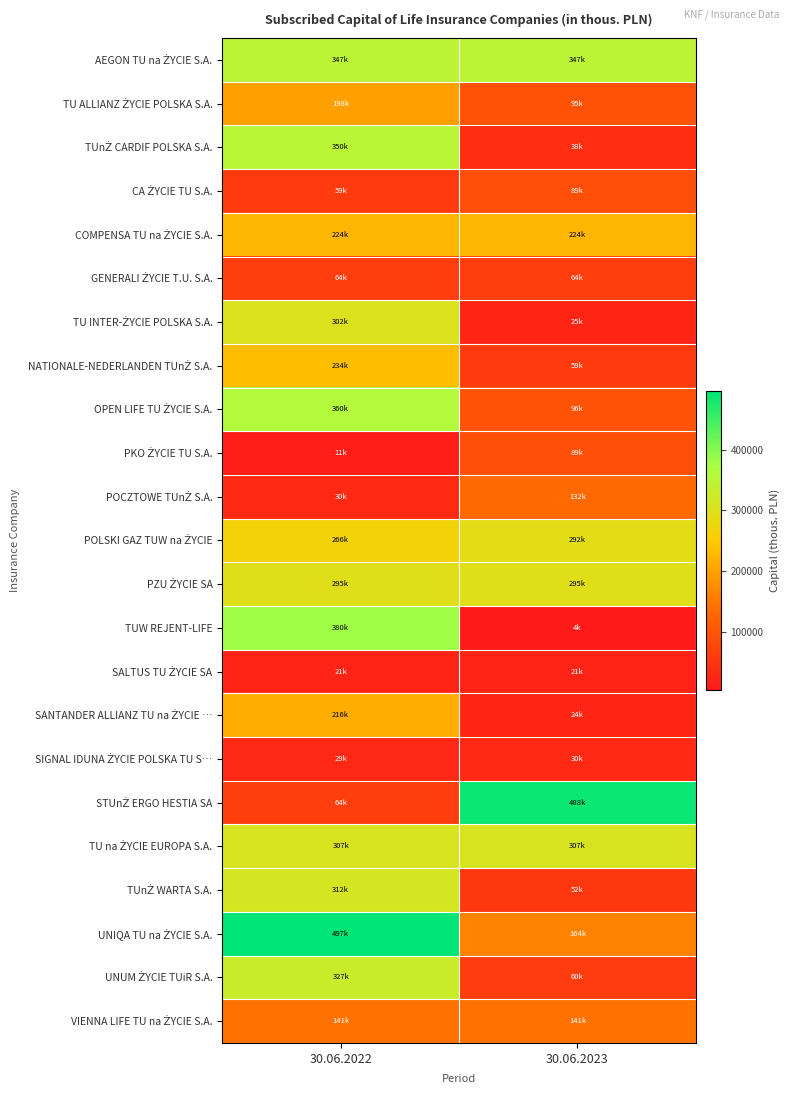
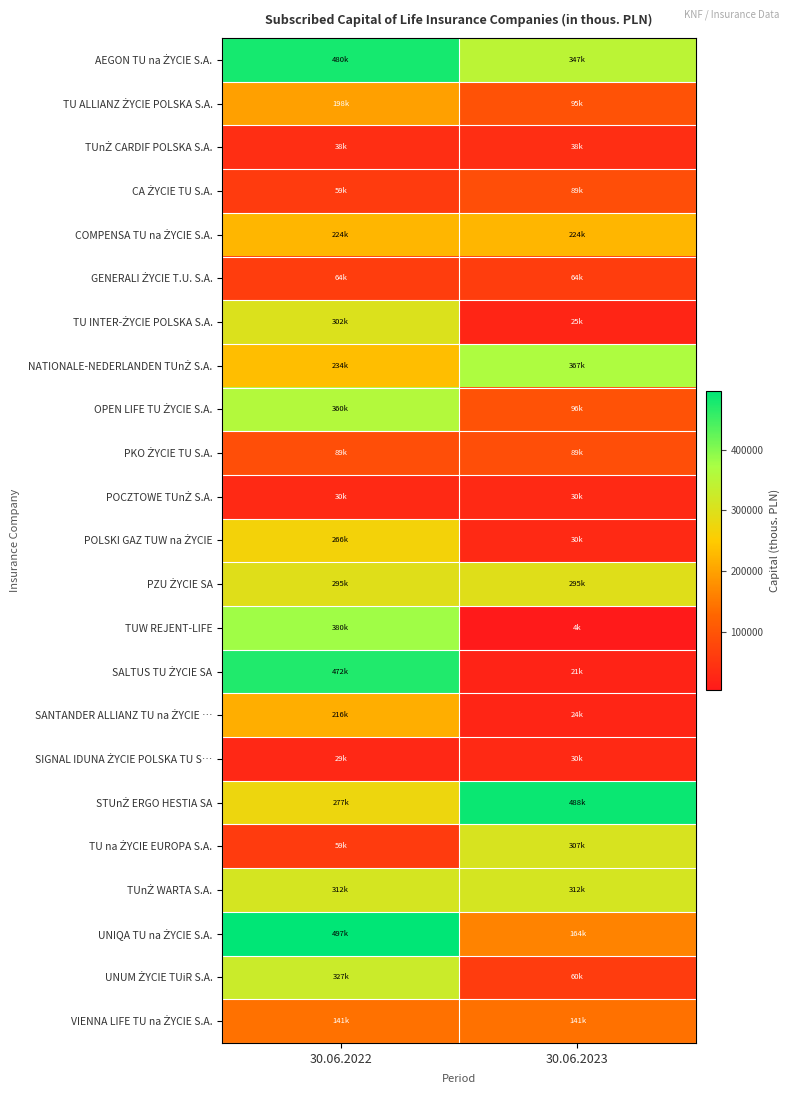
AEGON TU na ŻYCIE S.A., 30.06.2022: 347k -> 480k
TUnŻ CARDIF POLSKA S.A., 30.06.2022: 350k -> 38k
NATIONALE-NEDERLANDEN TUnŻ S.A., 30.06.2023: 59k -> 367k
PKO ŻYCIE TU S.A., 30.06.2022: 11k -> 89k
POCZTOWE TUnŻ S.A., 30.06.2023: 132k -> 30k
POLSKI GAZ TUW na ŻYCIE, 30.06.2023: 292k -> 30k
SALTUS TU ŻYCIE SA, 30.06.2022: 21k -> 472k
STUnŻ ERGO HESTIA SA, 30.06.2022: 64k -> 277k
TU na ŻYCIE EUROPA S.A., 30.06.2022: 307k -> 59k
TUnŻ WARTA S.A., 30.06.2023: 52k -> 312k
